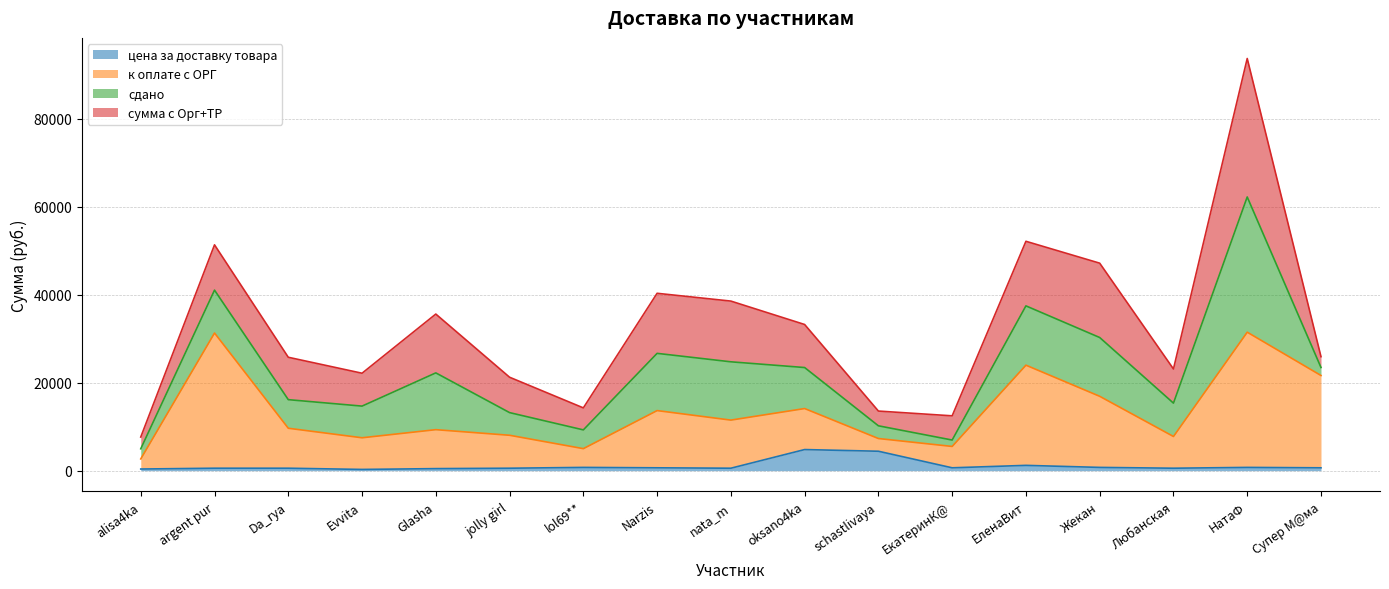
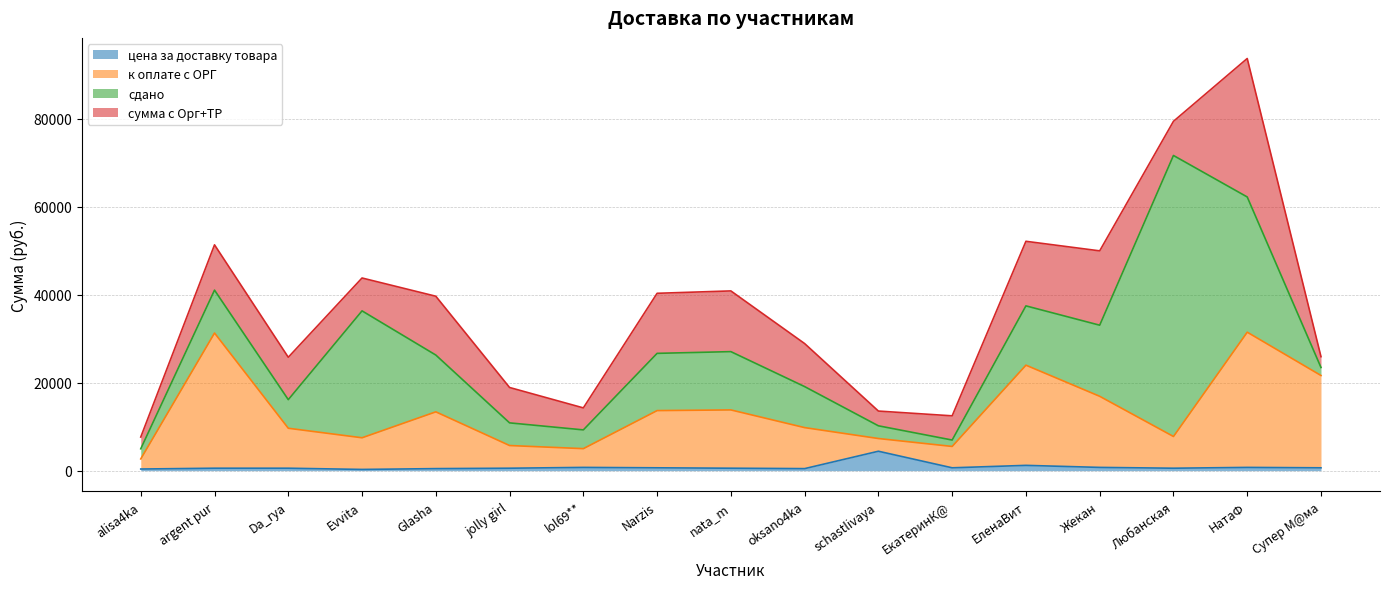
сдано, Evvita: 7000 -> 29000
к оплате с ОРГ, Glasha: 9000 -> 13000
к оплате с ОРГ, jolly girl: 7000 -> 5000
к оплате с ОРГ, nata_m: 11000 -> 13000
цена за доставку товара, oksano4ka: 5000 -> 0
сдано, Жекан: 13000 -> 16000
сдано, Любанская: 8000 -> 64000
